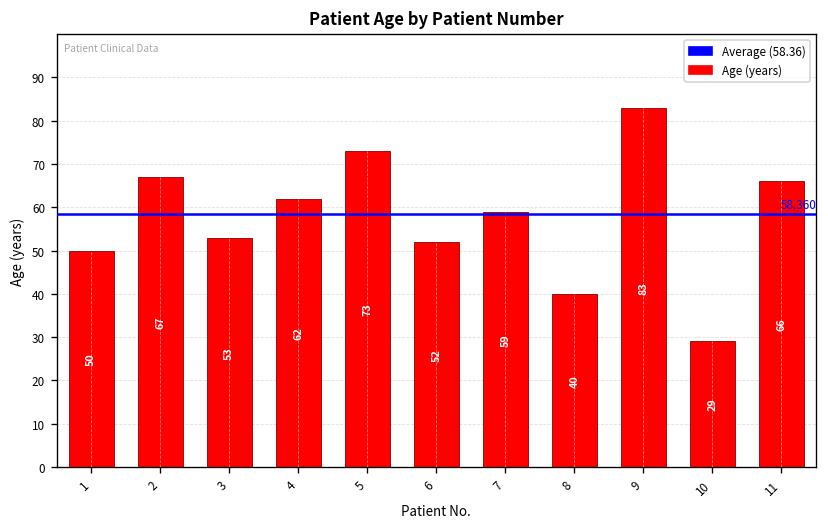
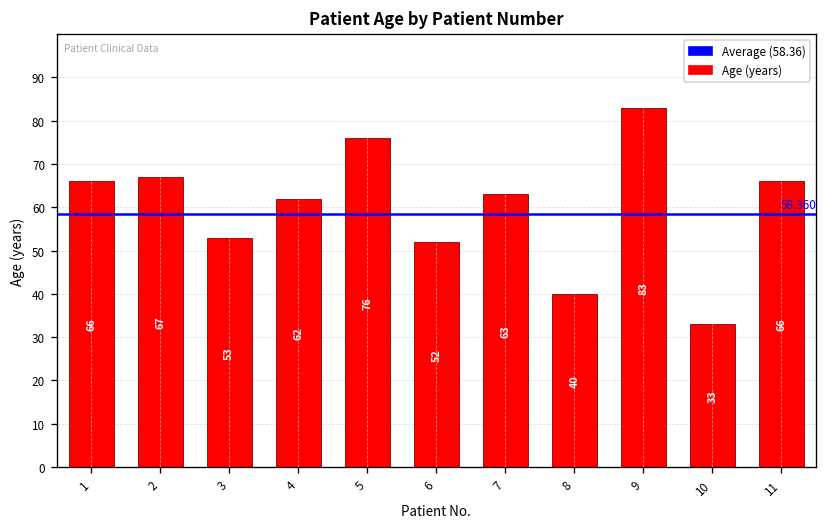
Age (years), 1: 50 -> 66
Age (years), 5: 73 -> 76
Age (years), 7: 59 -> 63
Age (years), 10: 29 -> 33
